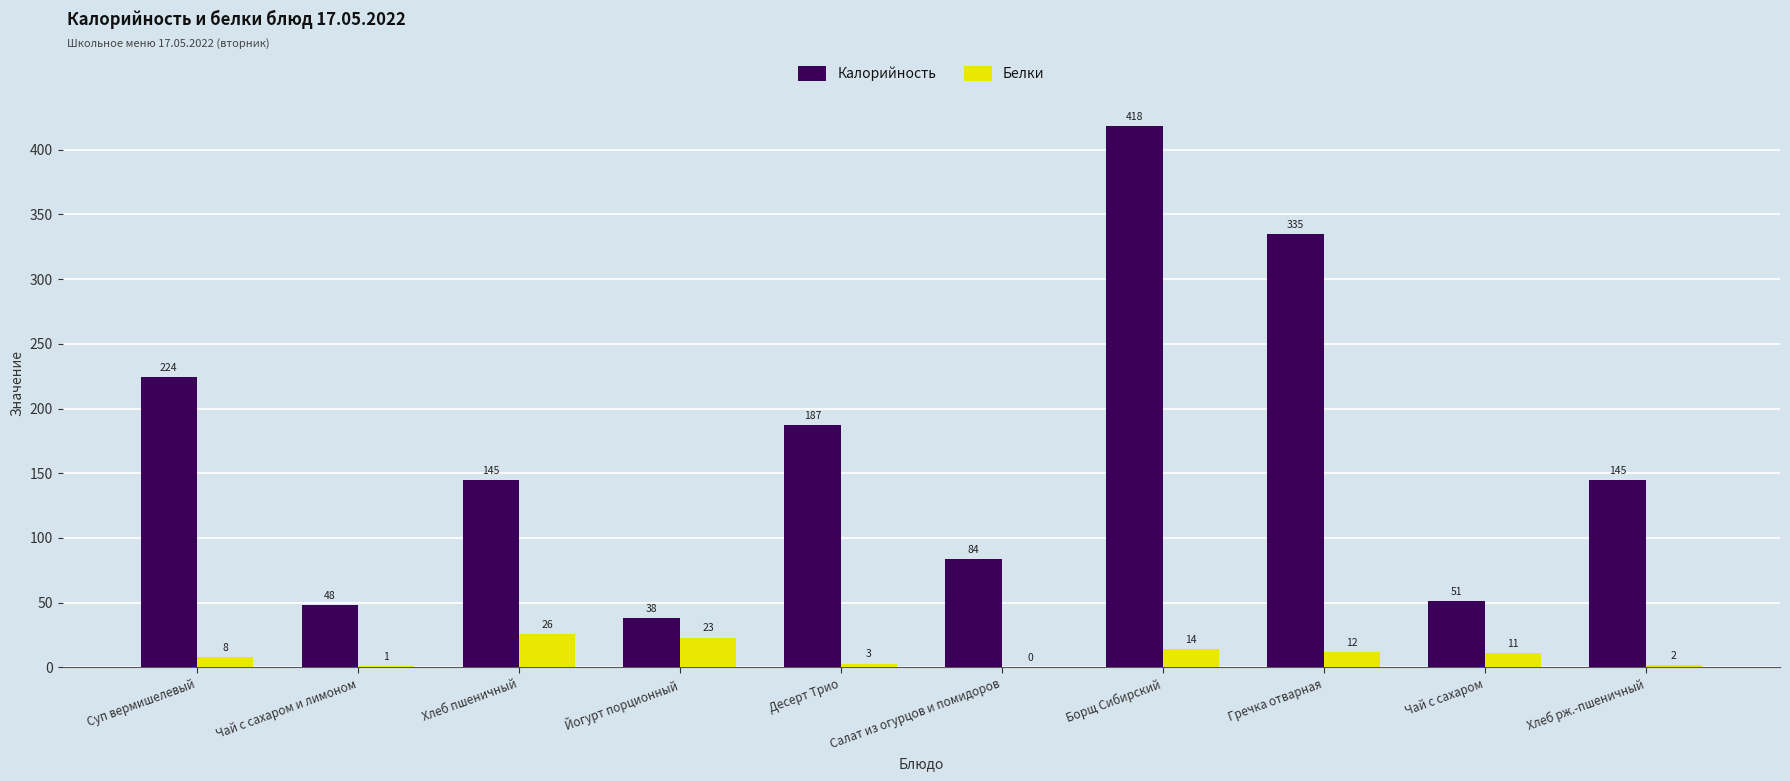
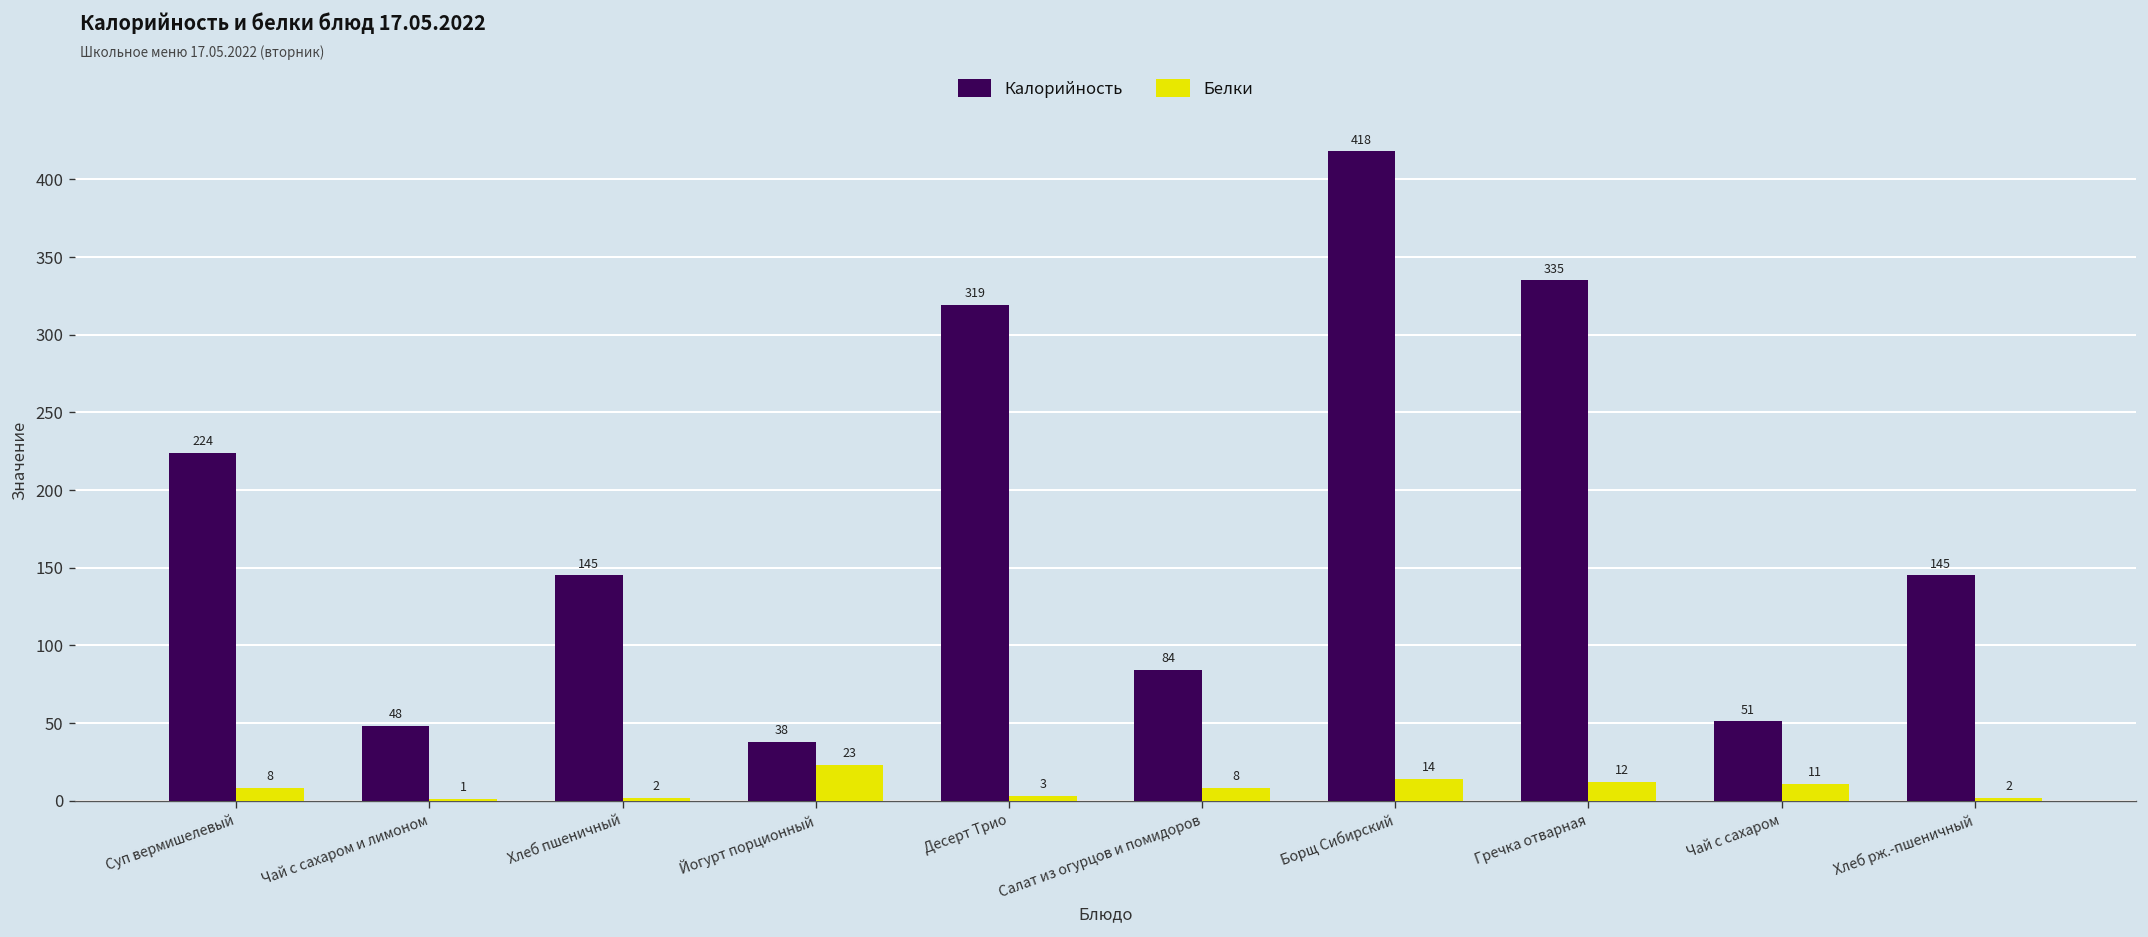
Белки, Хлеб пшеничный: 26 -> 2
Калорийность, Десерт Трио: 187 -> 319
Белки, Салат из огурцов и помидоров: 0 -> 8
